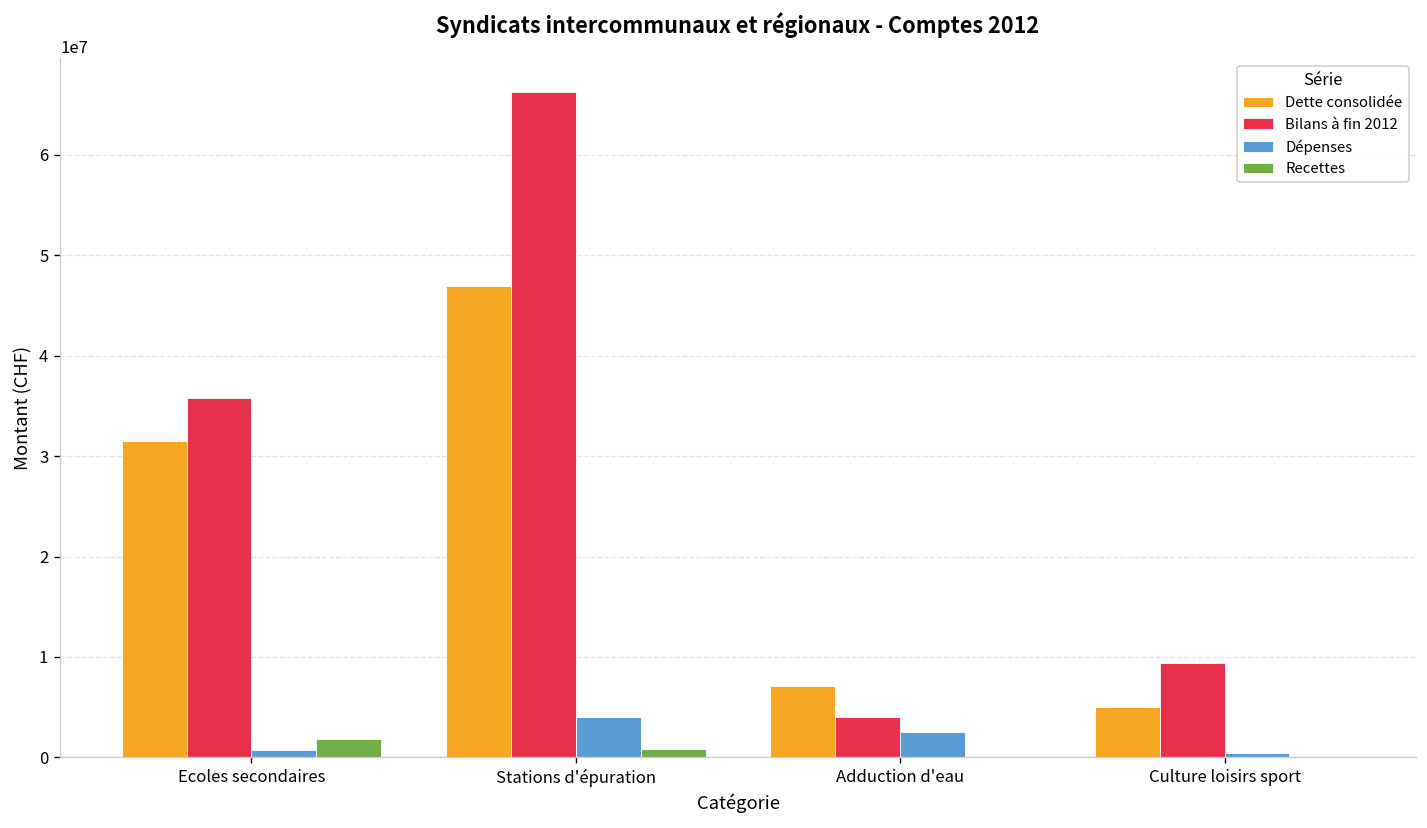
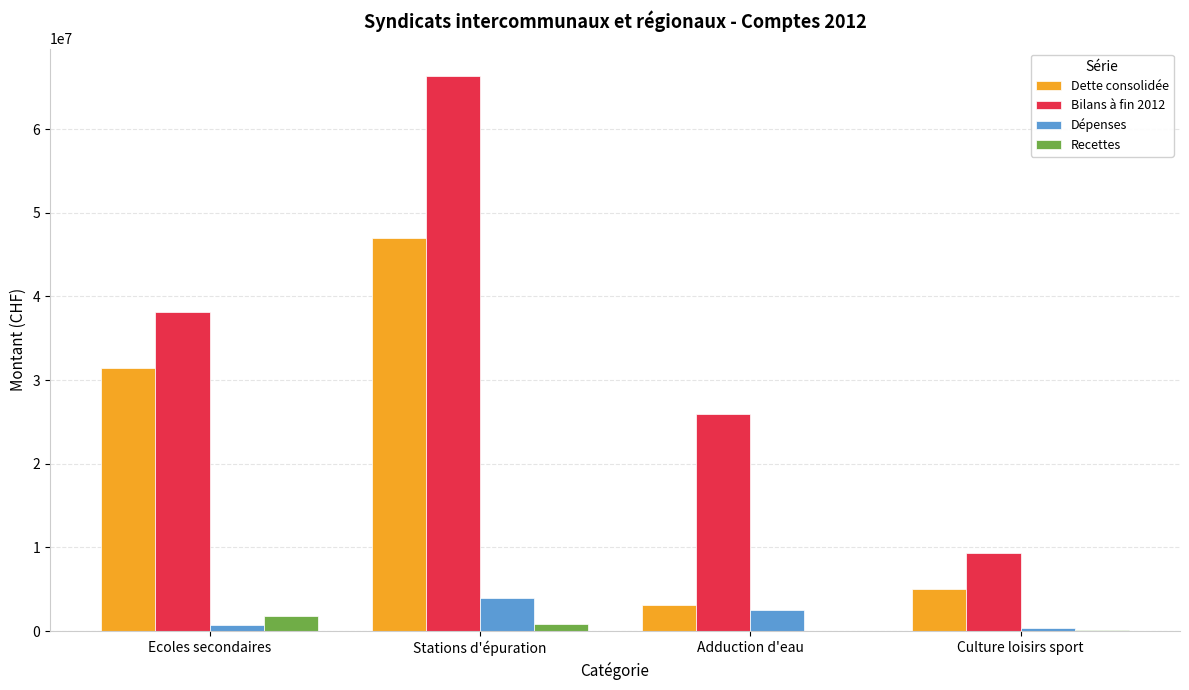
Bilans à fin 2012, Ecoles secondaires: 36000000 -> 38000000
Dette consolidée, Adduction d'eau: 7000000 -> 3000000
Bilans à fin 2012, Adduction d'eau: 4000000 -> 26000000
